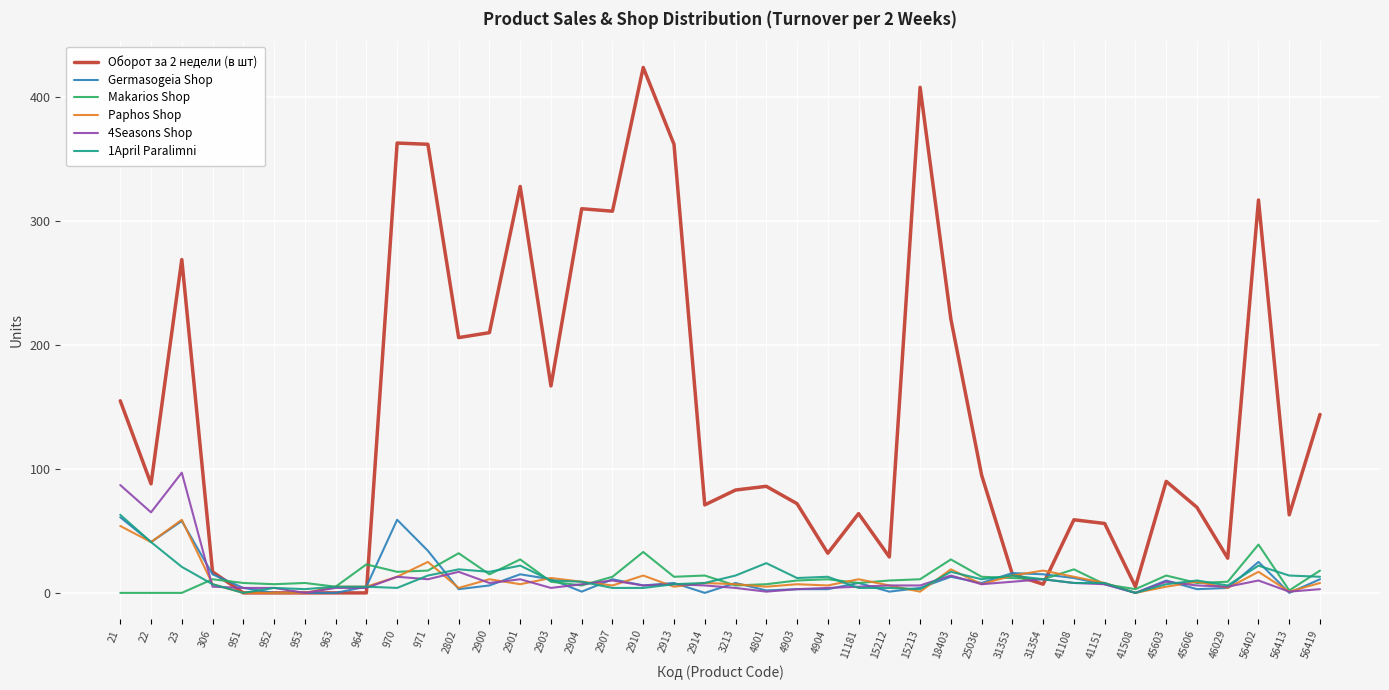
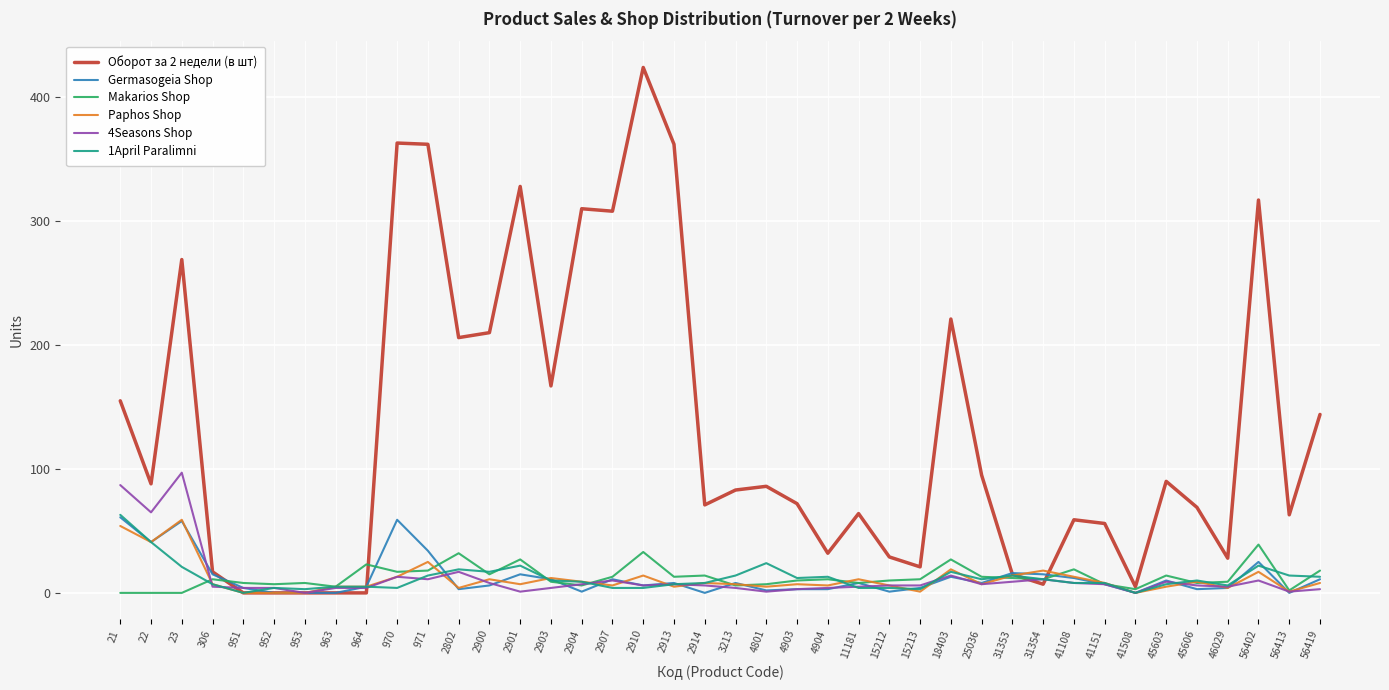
4Seasons Shop, 2901: 11 -> 1
Оборот за 2 недели (в шт), 15213: 408 -> 21
